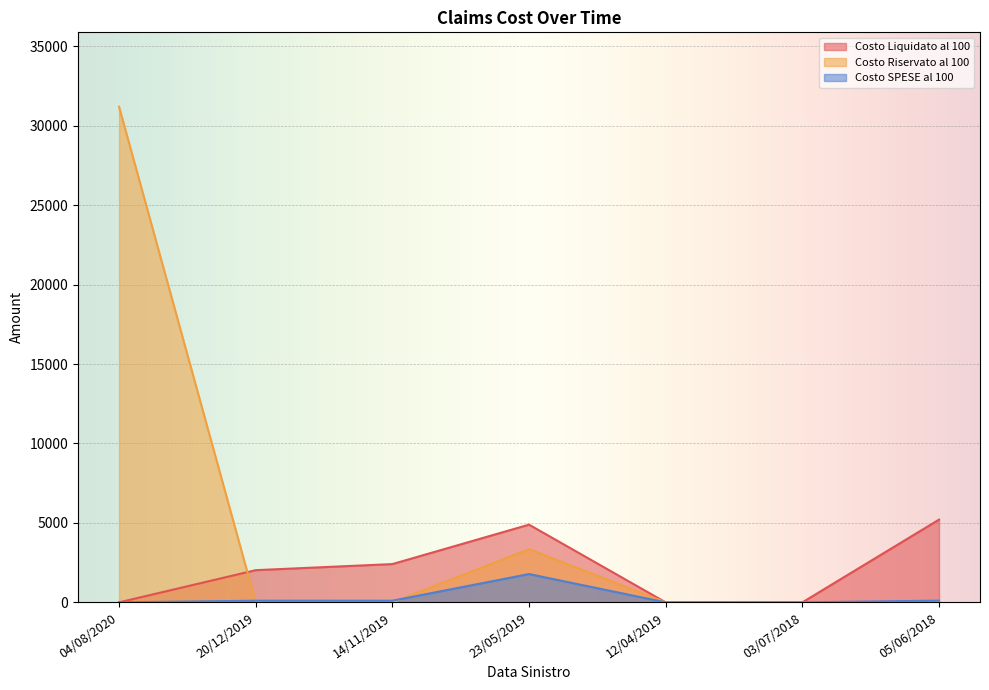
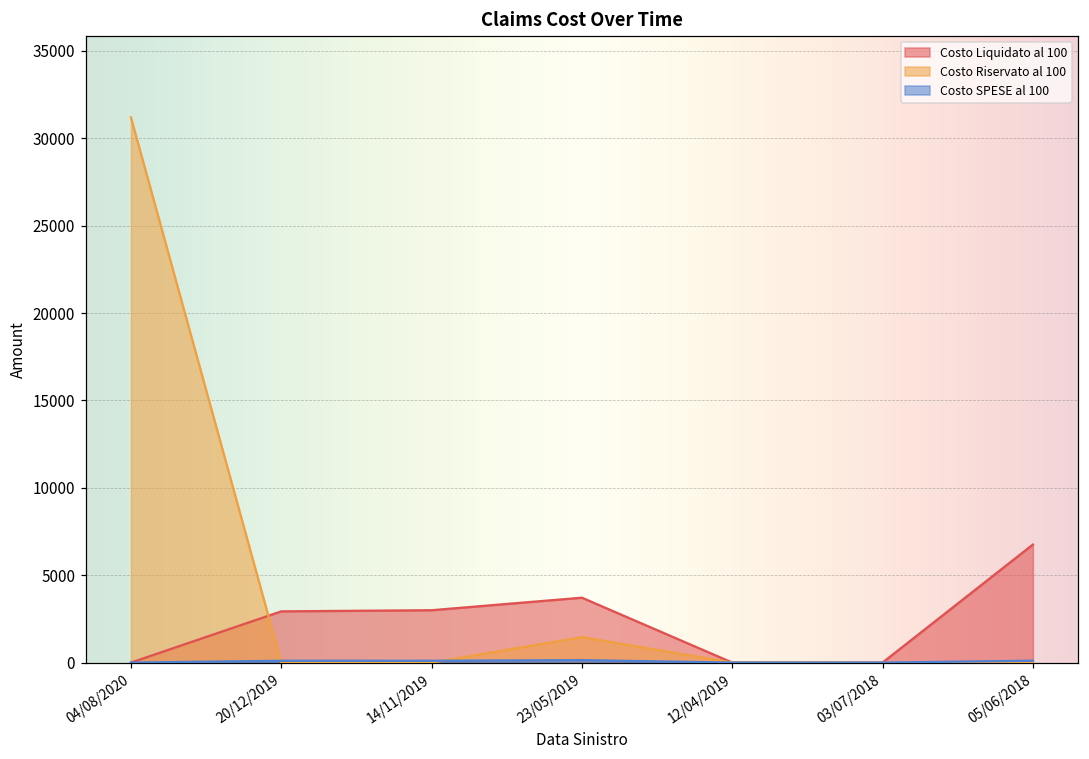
Costo Liquidato al 100, 20/12/2019: 2000 -> 2900
Costo Liquidato al 100, 14/11/2019: 2400 -> 3000
Costo Liquidato al 100, 23/05/2019: 4900 -> 3700
Costo Riservato al 100, 23/05/2019: 3400 -> 1500
Costo SPESE al 100, 23/05/2019: 1800 -> 100
Costo Liquidato al 100, 05/06/2018: 5200 -> 6800
